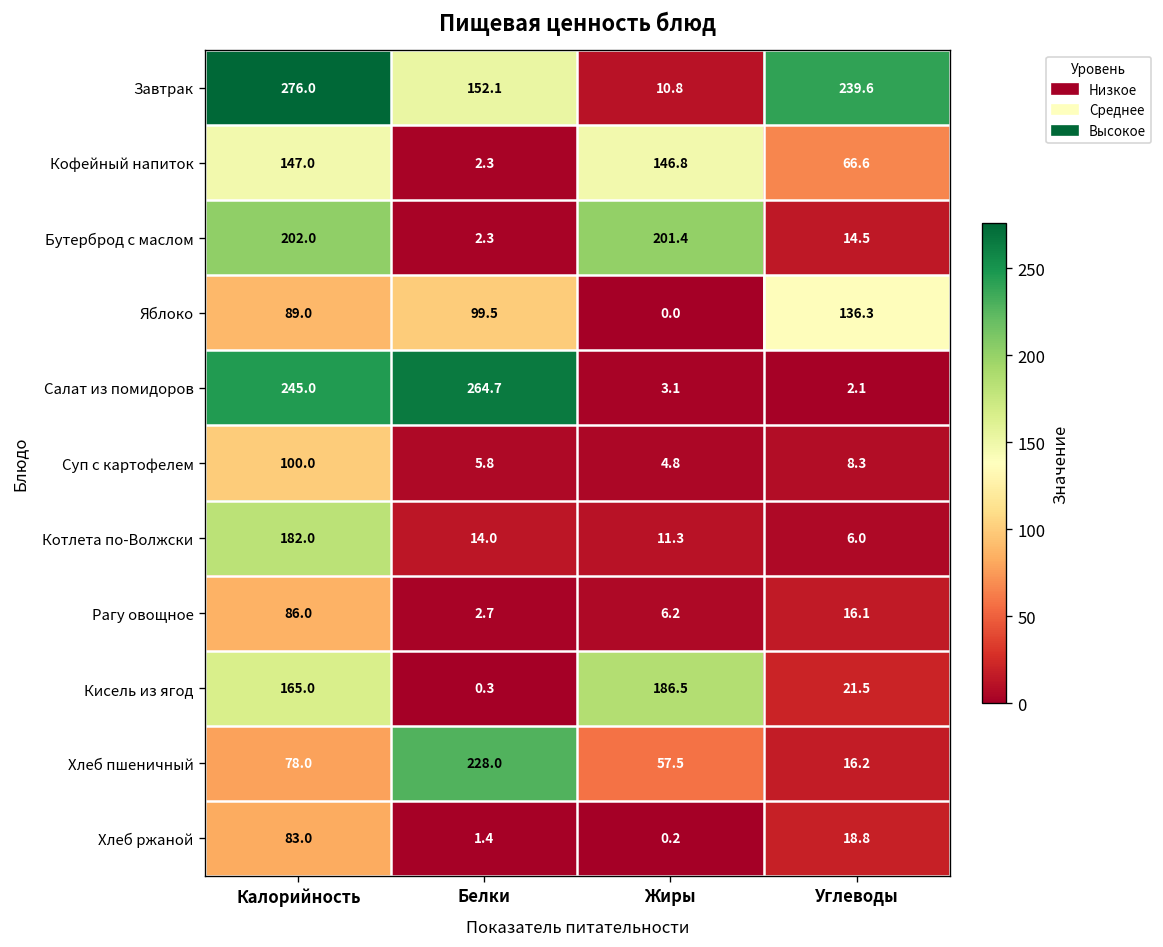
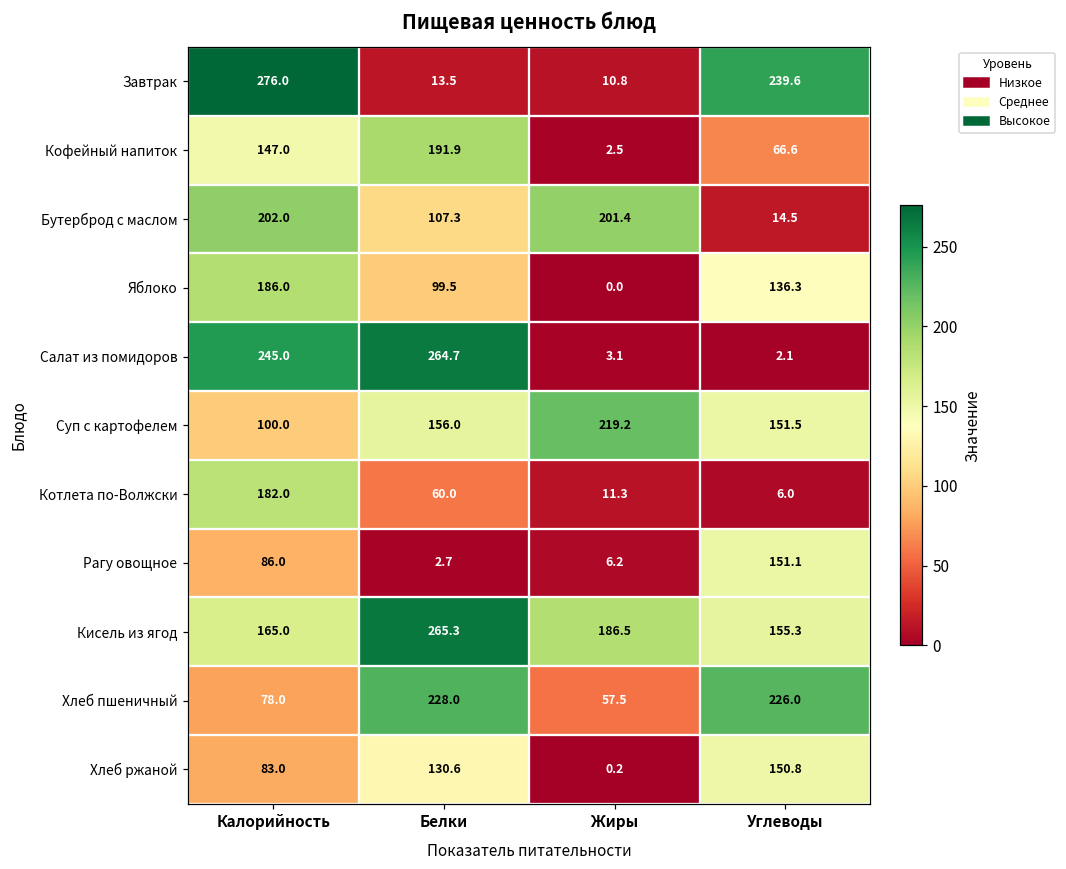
Завтрак, Белки: 152.1 -> 13.5
Кофейный напиток, Белки: 2.3 -> 191.9
Кофейный напиток, Жиры: 146.8 -> 2.5
Бутерброд с маслом, Белки: 2.3 -> 107.3
Яблоко, Калорийность: 89.0 -> 186.0
Суп с картофелем, Белки: 5.8 -> 156.0
Суп с картофелем, Жиры: 4.8 -> 219.2
Суп с картофелем, Углеводы: 8.3 -> 151.5
Котлета по-Волжски, Белки: 14.0 -> 60.0
Рагу овощное, Углеводы: 16.1 -> 151.1
Кисель из ягод, Белки: 0.3 -> 265.3
Кисель из ягод, Углеводы: 21.5 -> 155.3
Хлеб пшеничный, Углеводы: 16.2 -> 226.0
Хлеб ржаной, Белки: 1.4 -> 130.6
Хлеб ржаной, Углеводы: 18.8 -> 150.8
